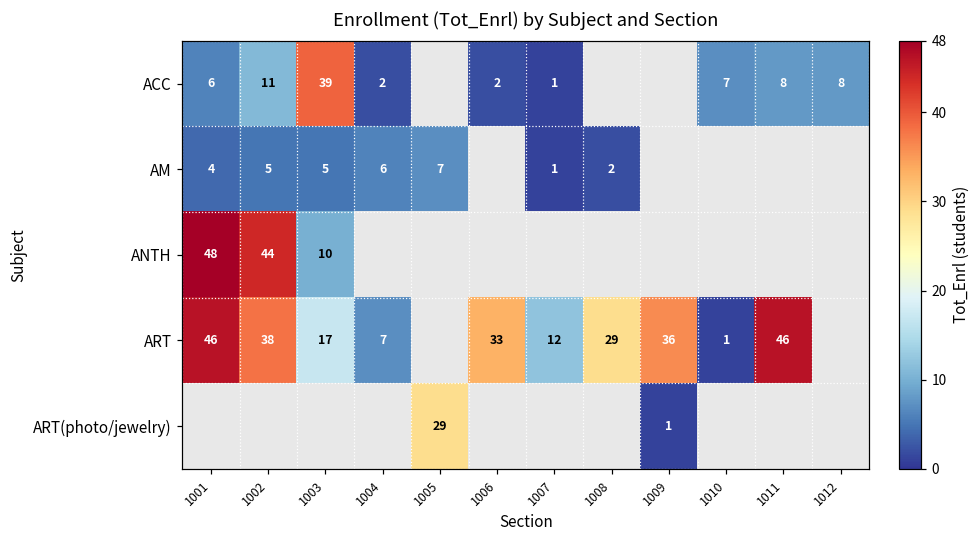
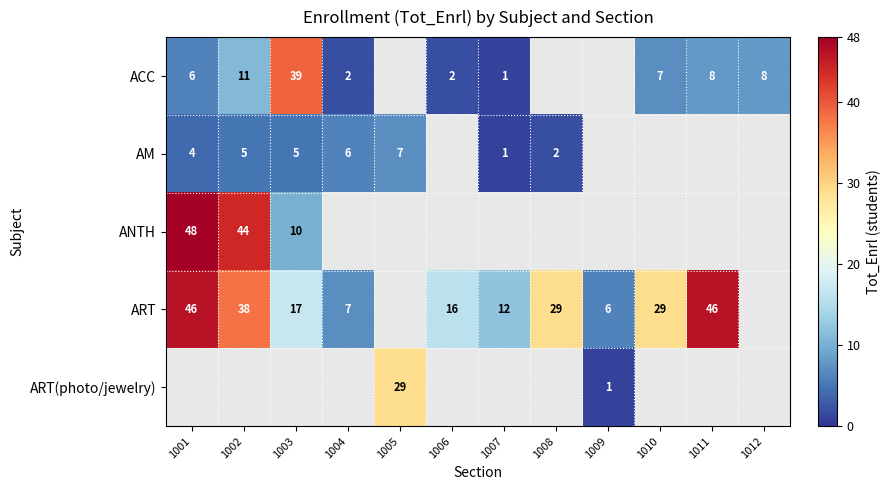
ART, 1006: 33 -> 16
ART, 1009: 36 -> 6
ART, 1010: 1 -> 29
